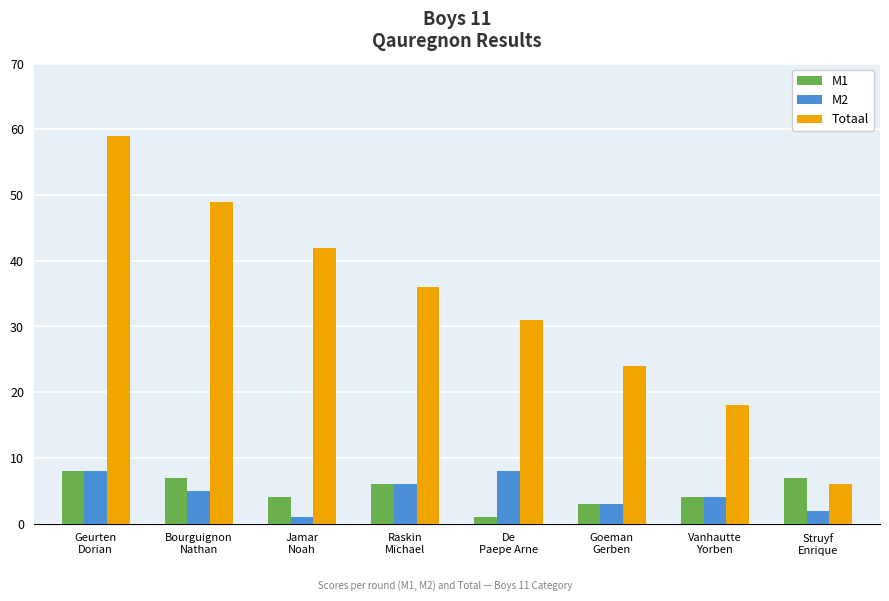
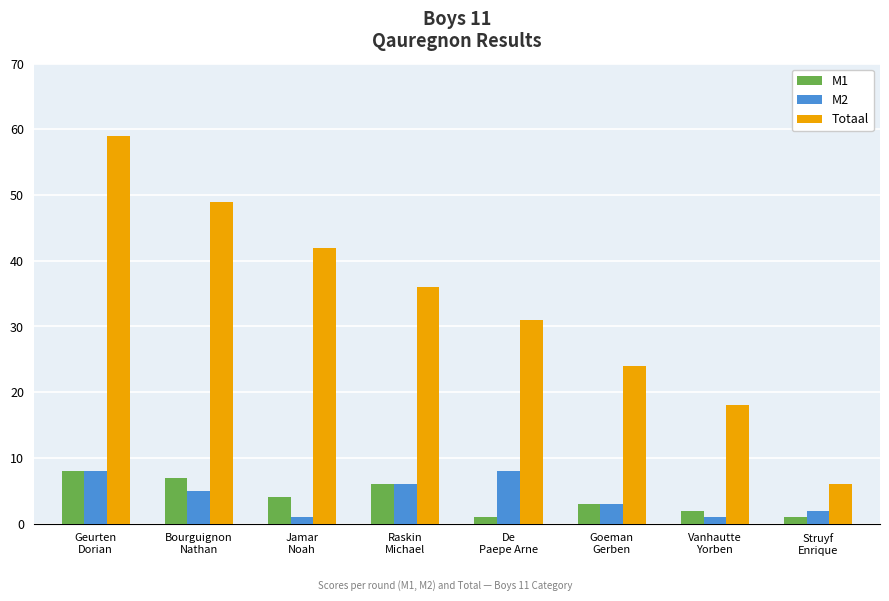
M1, Vanhautte Yorben: 4 -> 2
M2, Vanhautte Yorben: 4 -> 1
M1, Struyf Enrique: 7 -> 1
